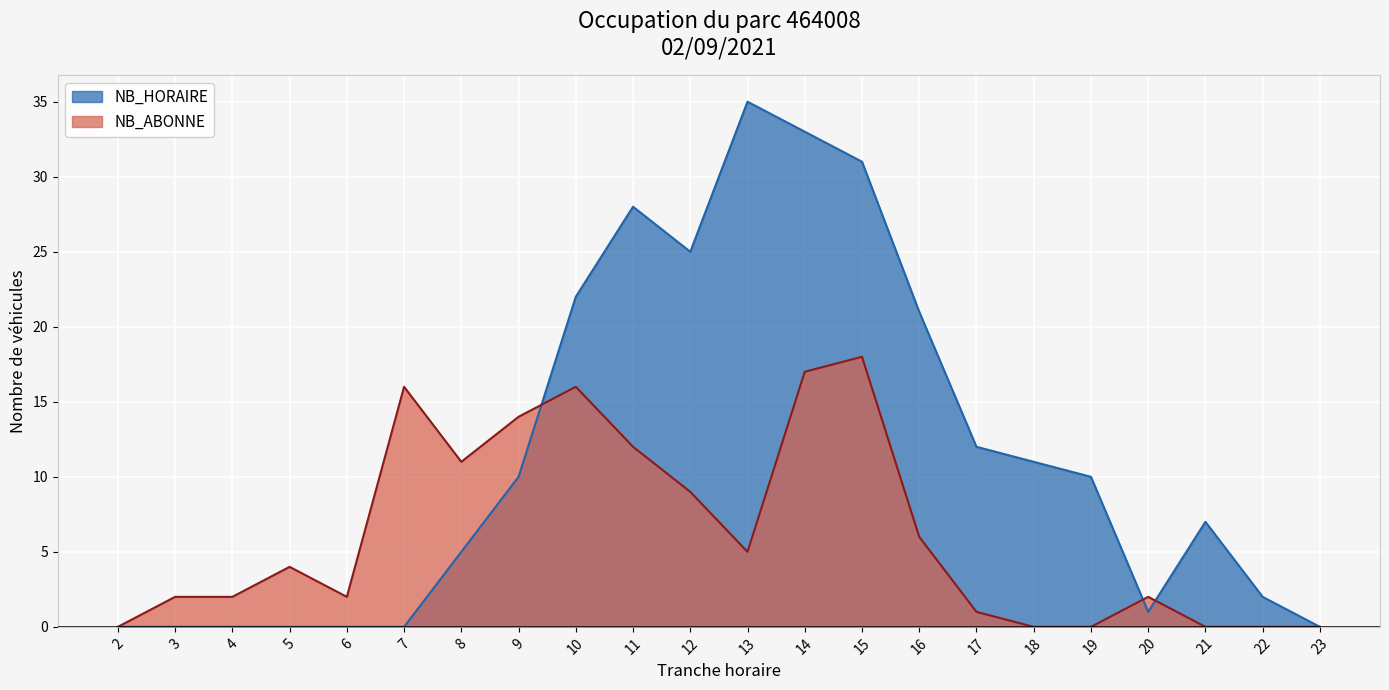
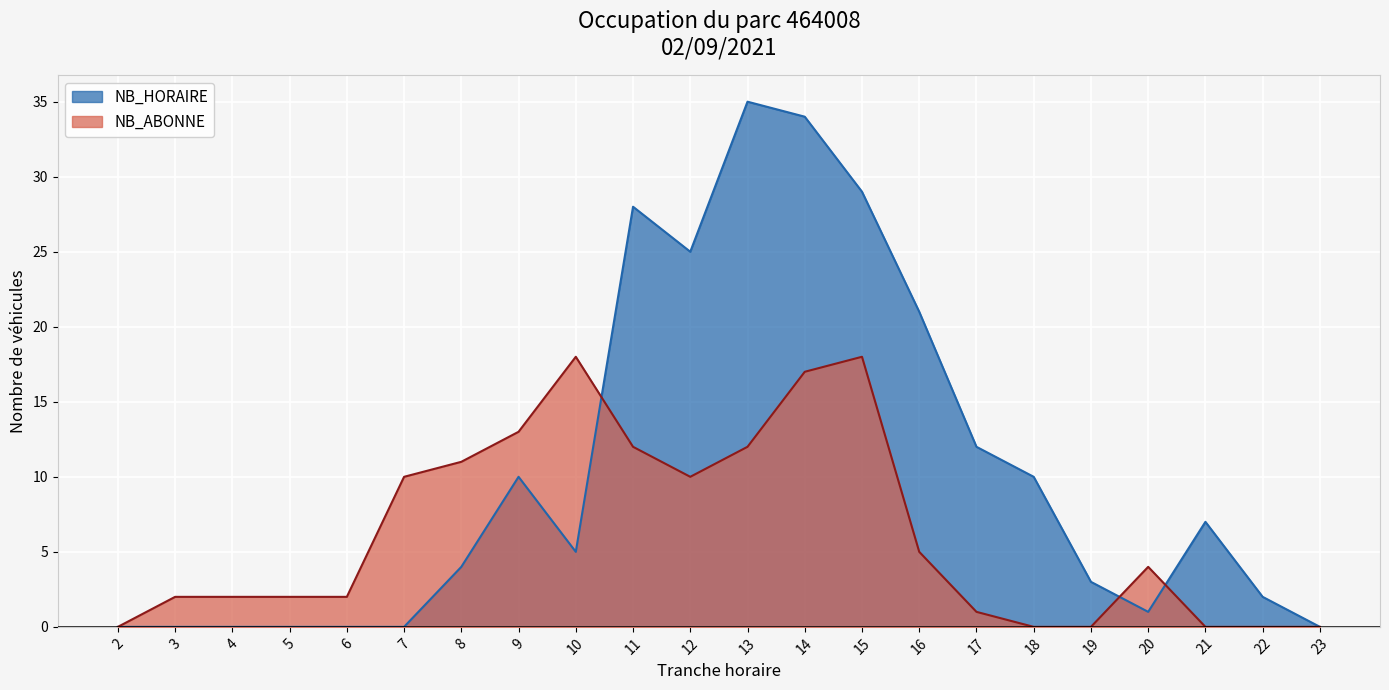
NB_ABONNE, 5: 4 -> 2
NB_ABONNE, 7: 16 -> 10
NB_HORAIRE, 8: 5 -> 4
NB_ABONNE, 9: 14 -> 13
NB_HORAIRE, 10: 22 -> 5
NB_ABONNE, 10: 16 -> 18
NB_ABONNE, 12: 9 -> 10
NB_ABONNE, 13: 5 -> 12
NB_HORAIRE, 14: 33 -> 34
NB_HORAIRE, 15: 31 -> 29
NB_ABONNE, 16: 6 -> 5
NB_HORAIRE, 18: 11 -> 10
NB_HORAIRE, 19: 10 -> 3
NB_ABONNE, 20: 2 -> 4
